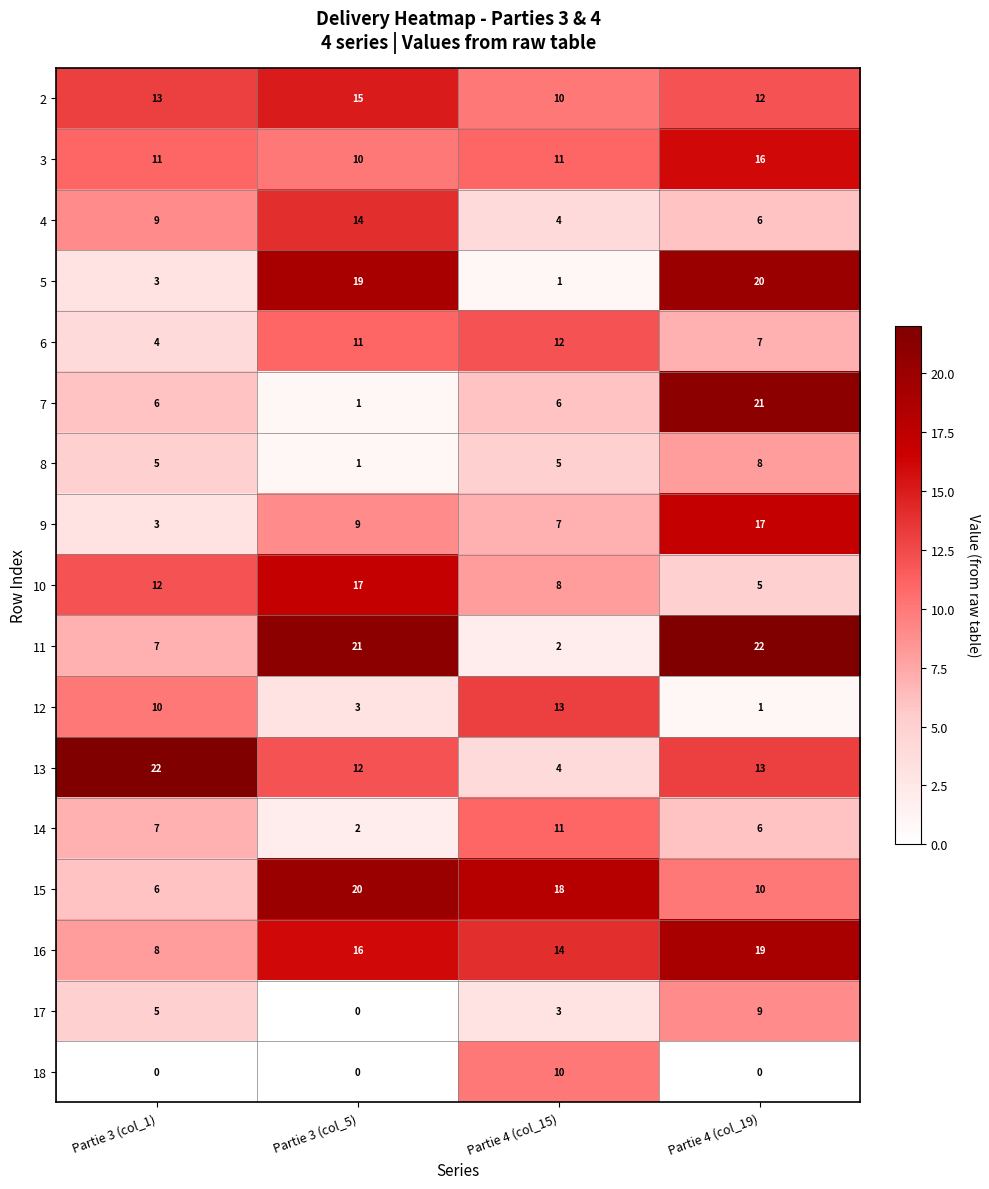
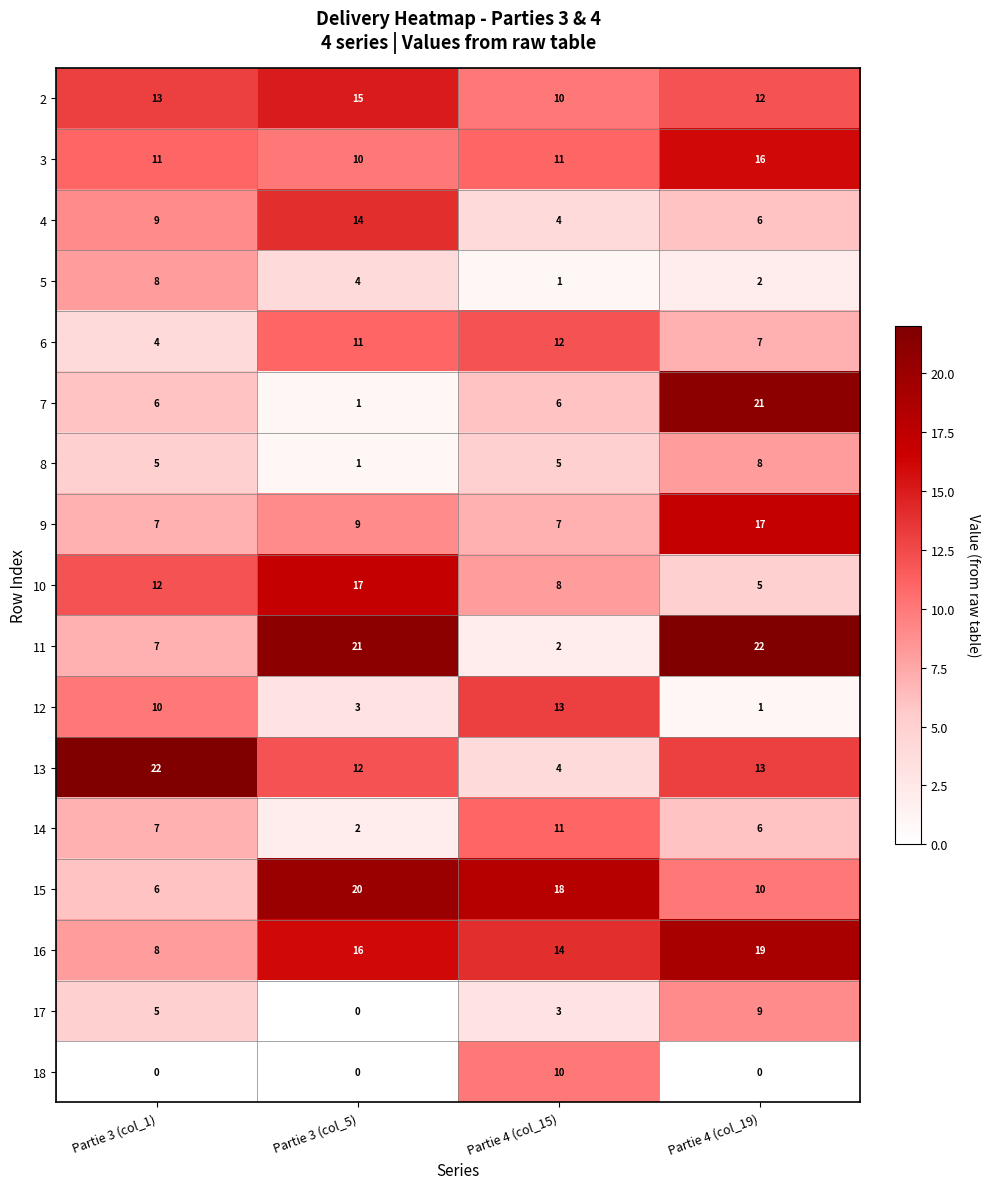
5, Partie 3 (col_1): 3 -> 8
5, Partie 3 (col_5): 19 -> 4
5, Partie 4 (col_19): 20 -> 2
9, Partie 3 (col_1): 3 -> 7
